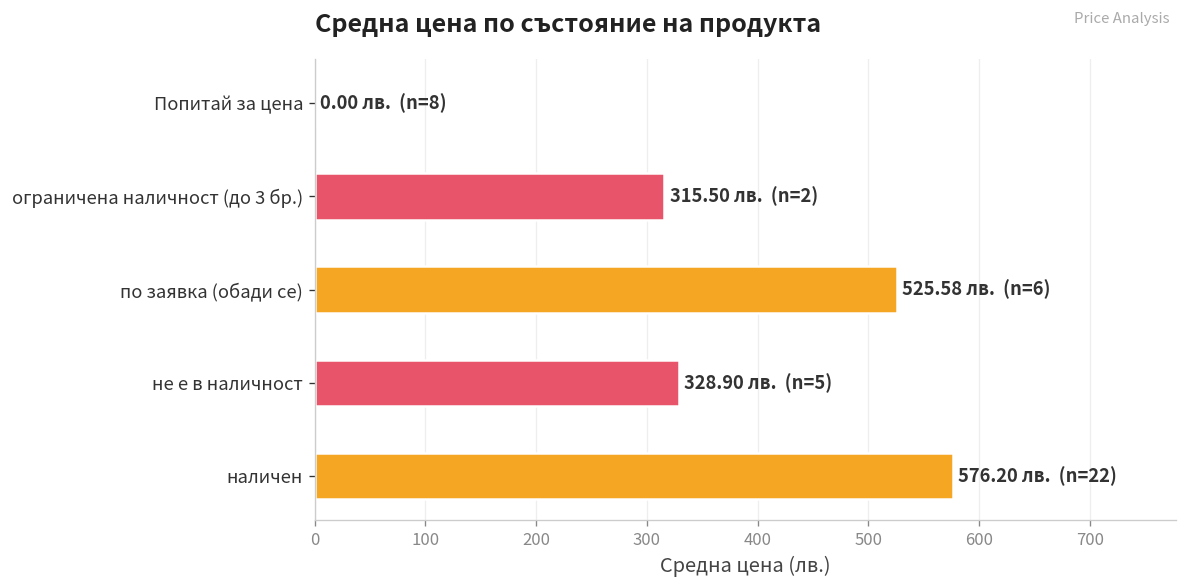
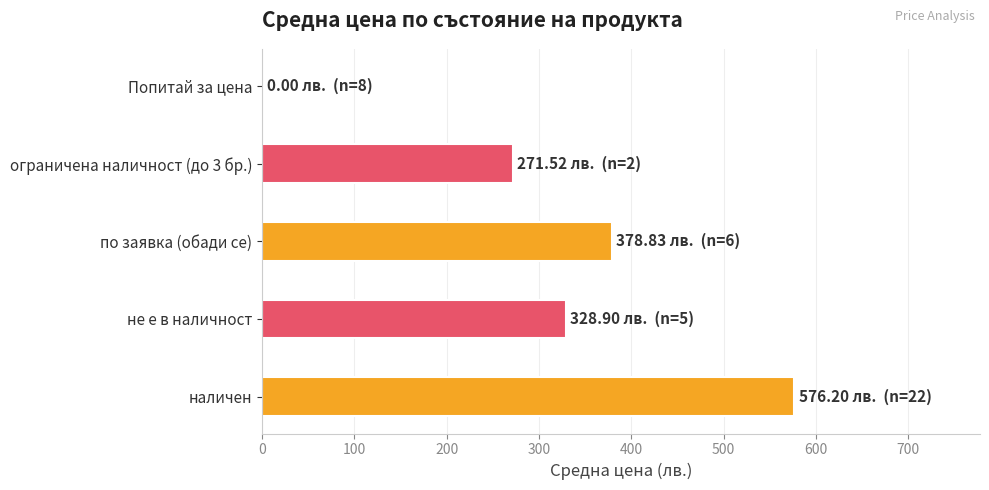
ограничена наличност (до 3 бр.): 315.50 -> 271.52
по заявка (обади се): 525.58 -> 378.83
